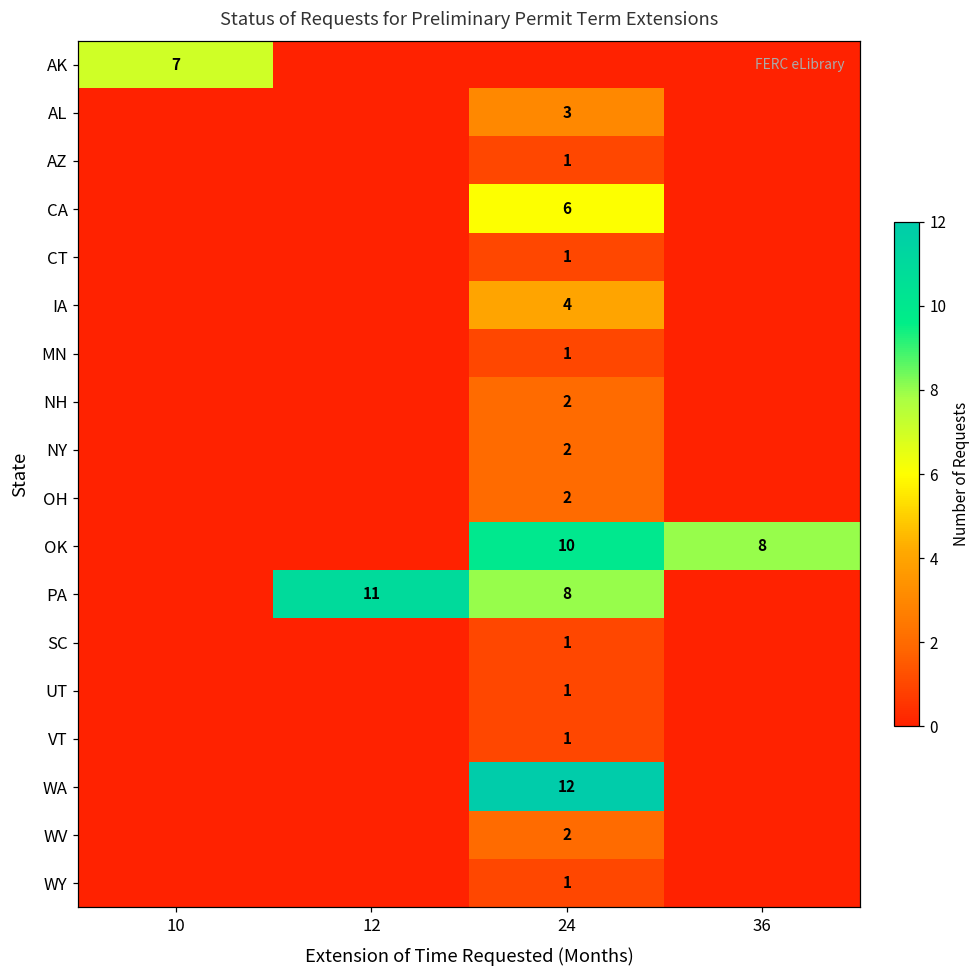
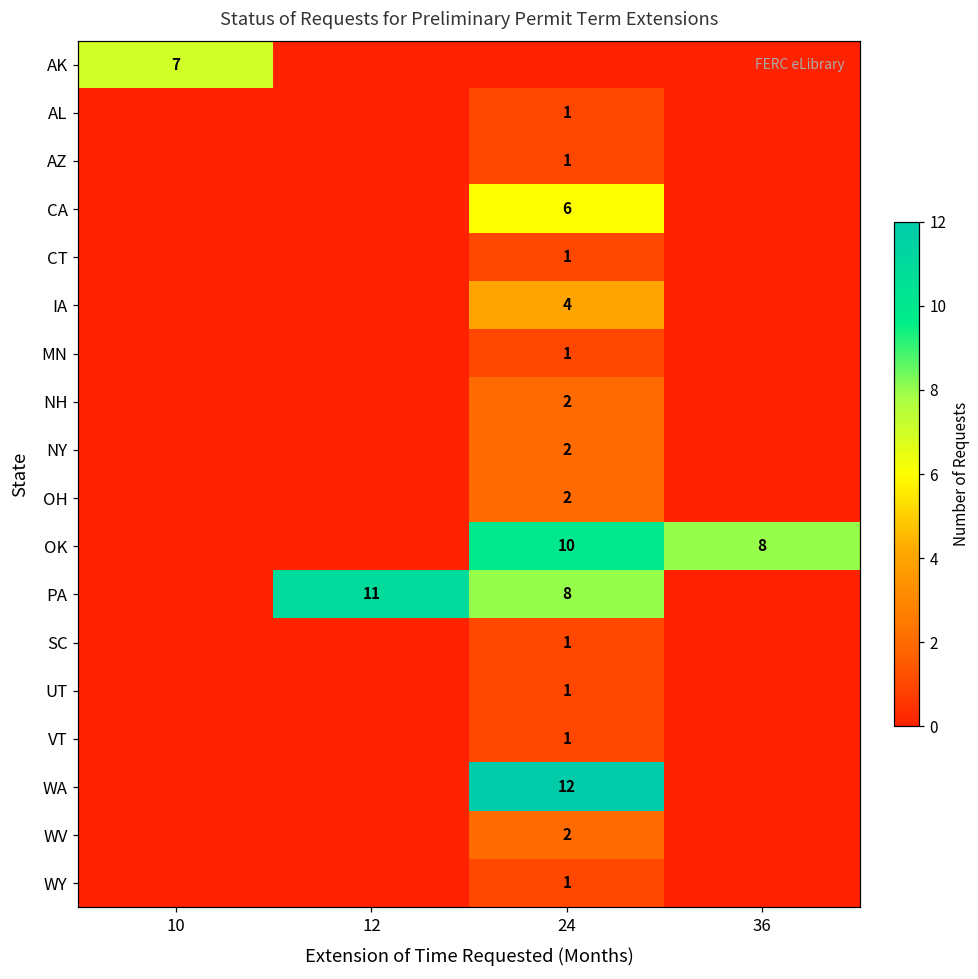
AL, 24: 3 -> 1
